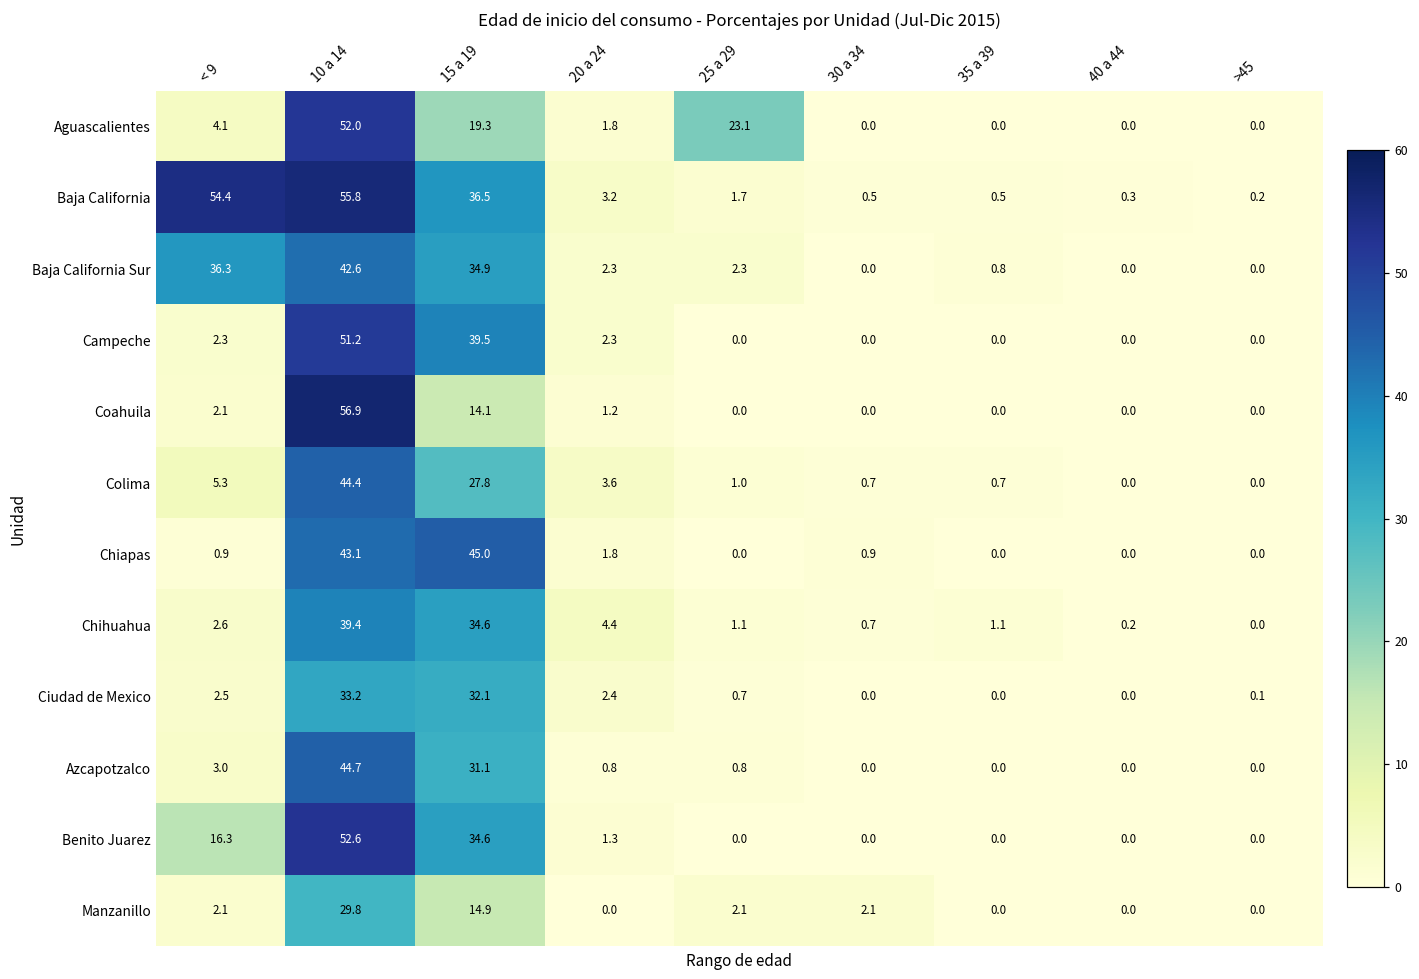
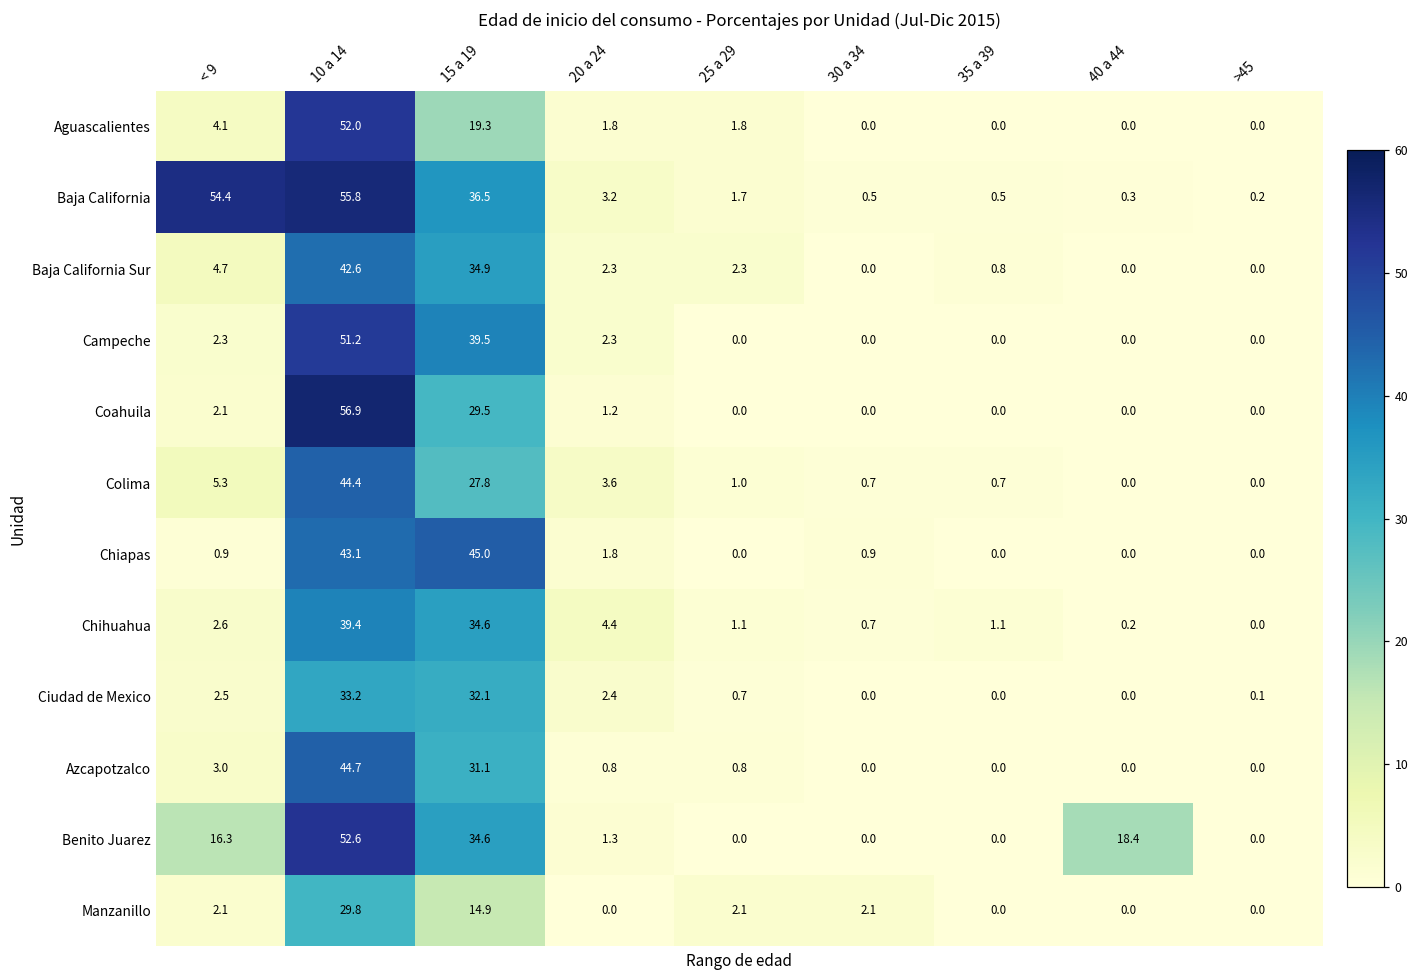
Aguascalientes, 25 a 29: 23.1 -> 1.8
Baja California Sur, < 9: 36.3 -> 4.7
Coahuila, 15 a 19: 14.1 -> 29.5
Benito Juarez, 40 a 44: 0.0 -> 18.4
